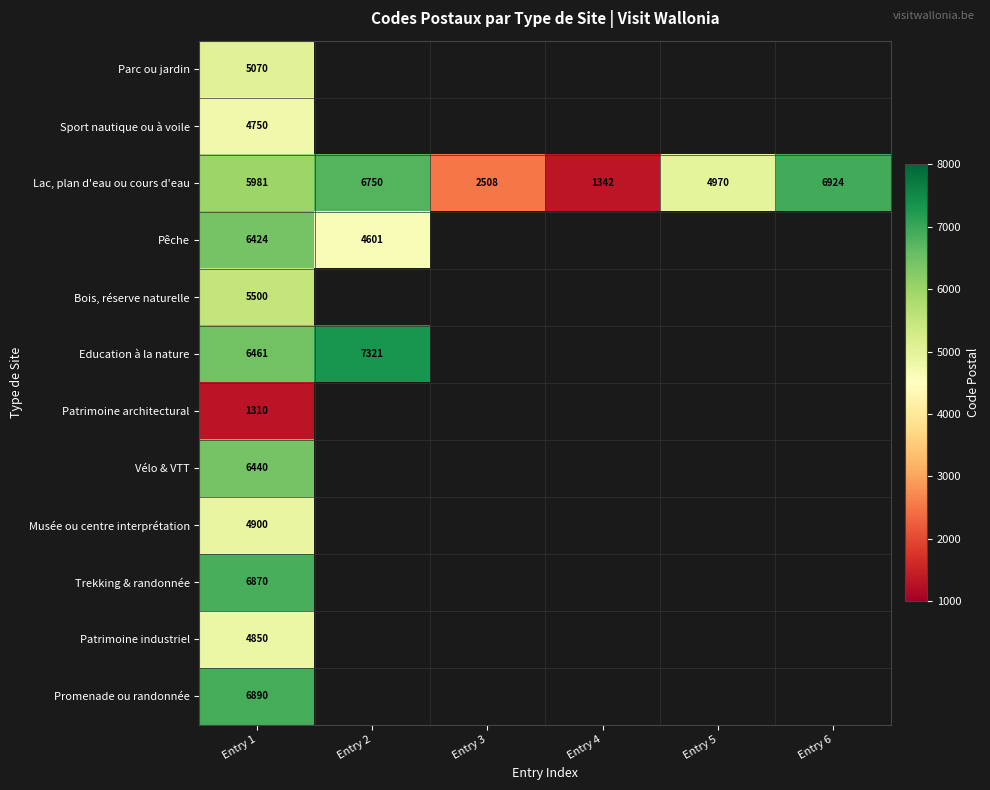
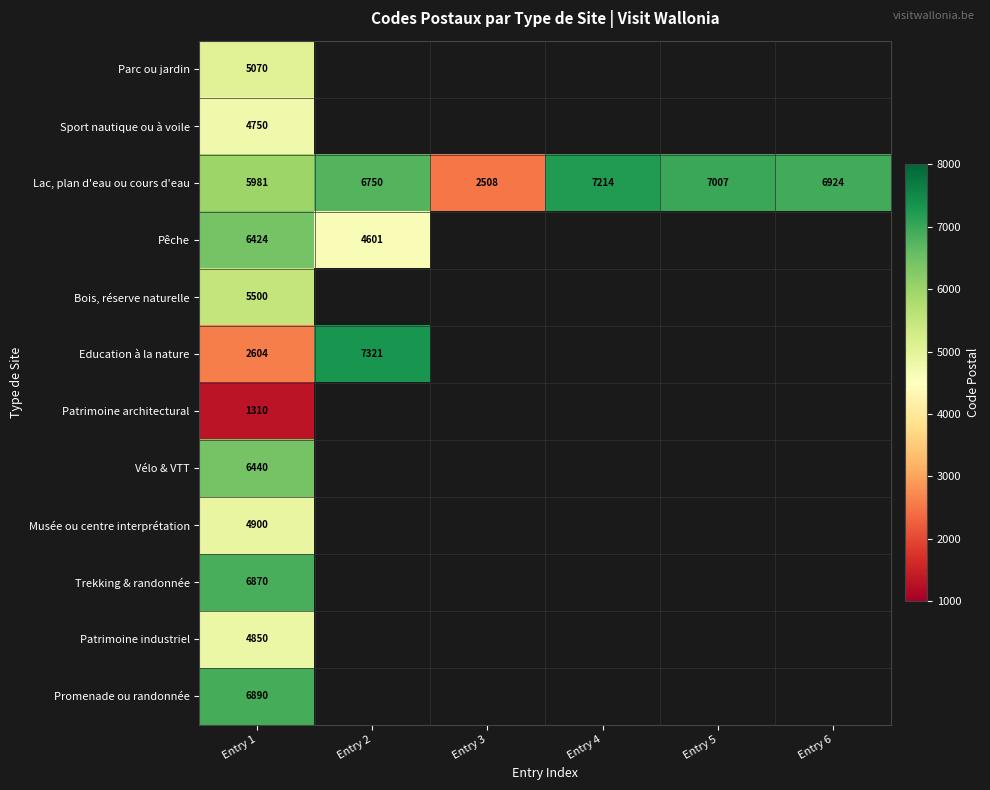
Lac, plan d'eau ou cours d'eau, Entry 4: 1342 -> 7214
Lac, plan d'eau ou cours d'eau, Entry 5: 4970 -> 7007
Education à la nature, Entry 1: 6461 -> 2604
